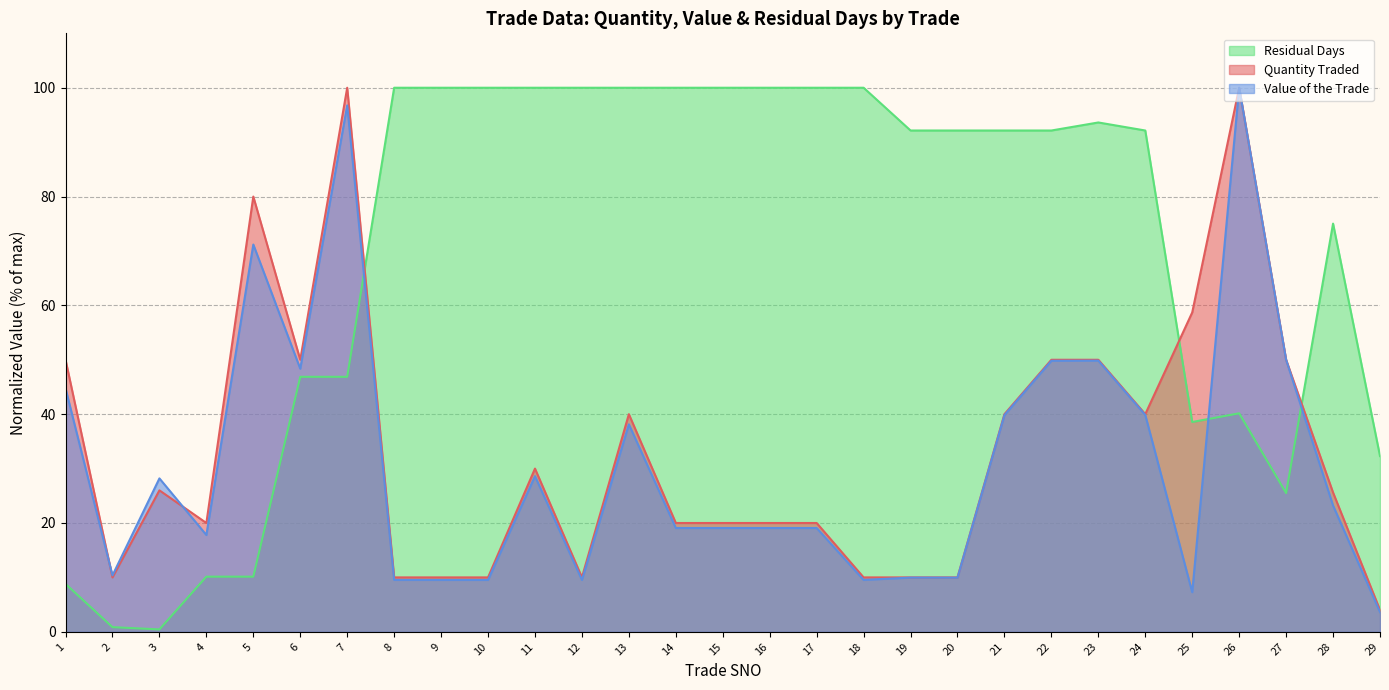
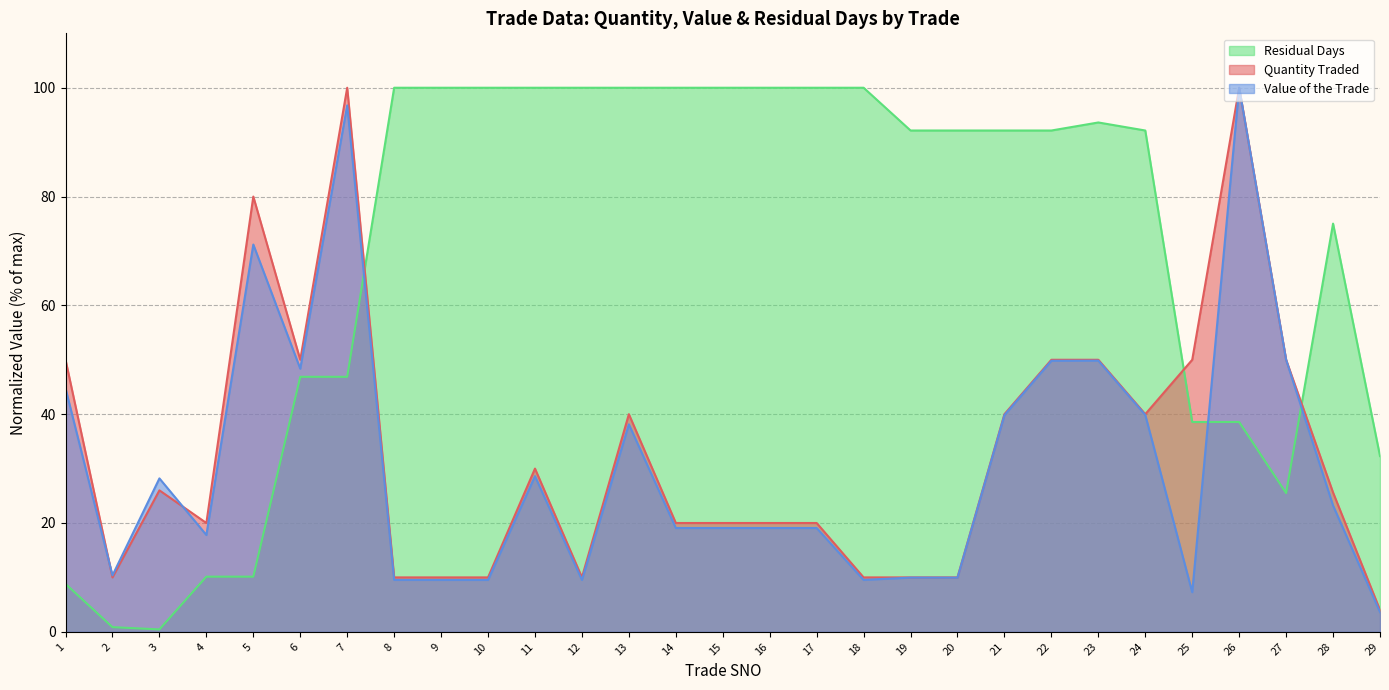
Quantity Traded, 25: 59 -> 50
Residual Days, 26: 40 -> 39
